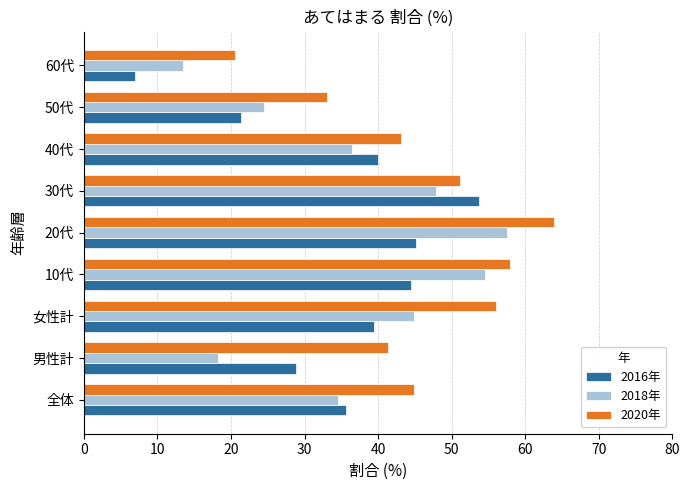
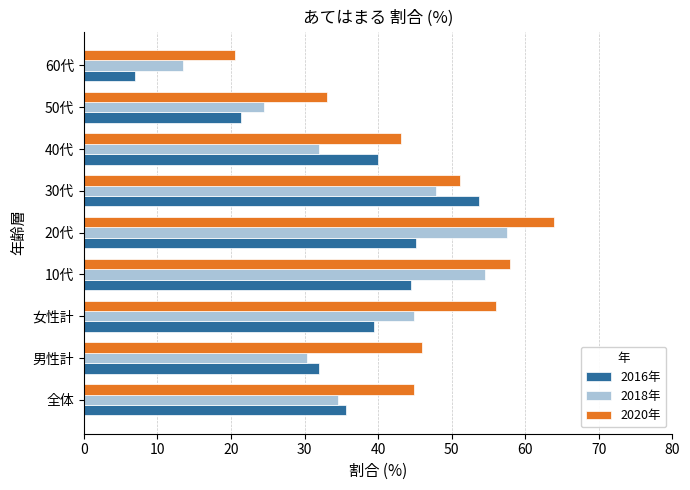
2018年, 40代: 36 -> 32
2020年, 男性計: 41 -> 46
2018年, 男性計: 18 -> 30
2016年, 男性計: 29 -> 32
